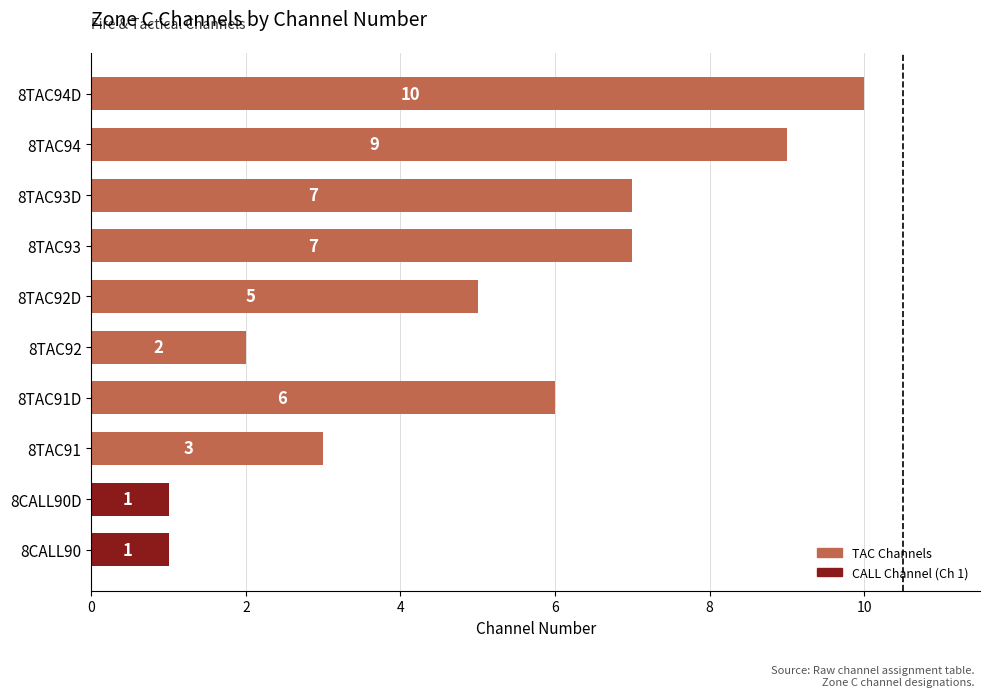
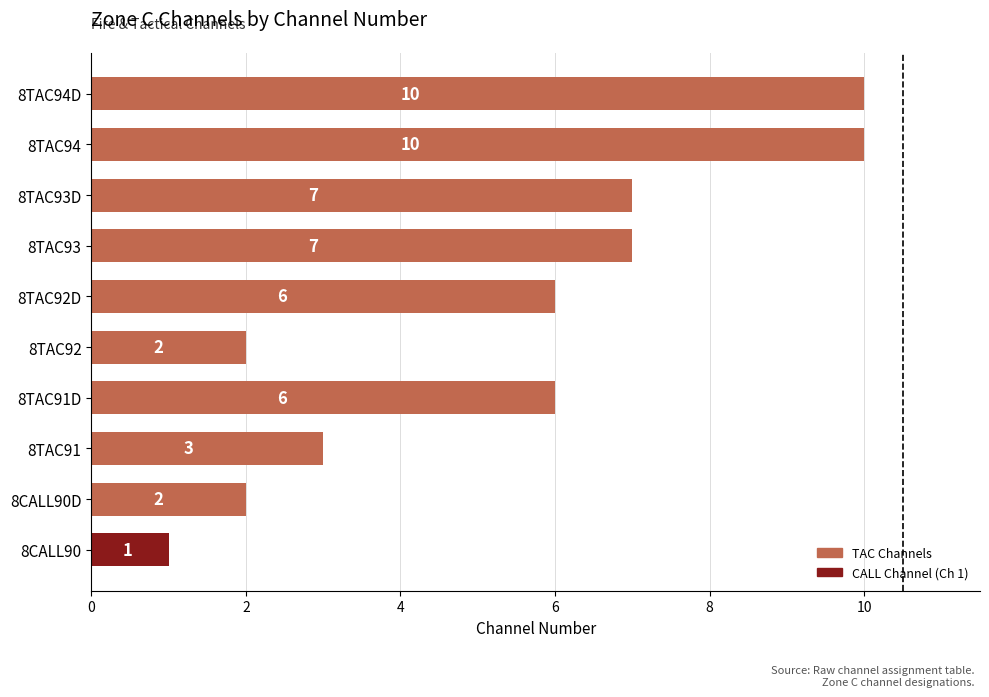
8TAC94: 9 -> 10
8TAC92D: 5 -> 6
8CALL90D: 1 -> 2
